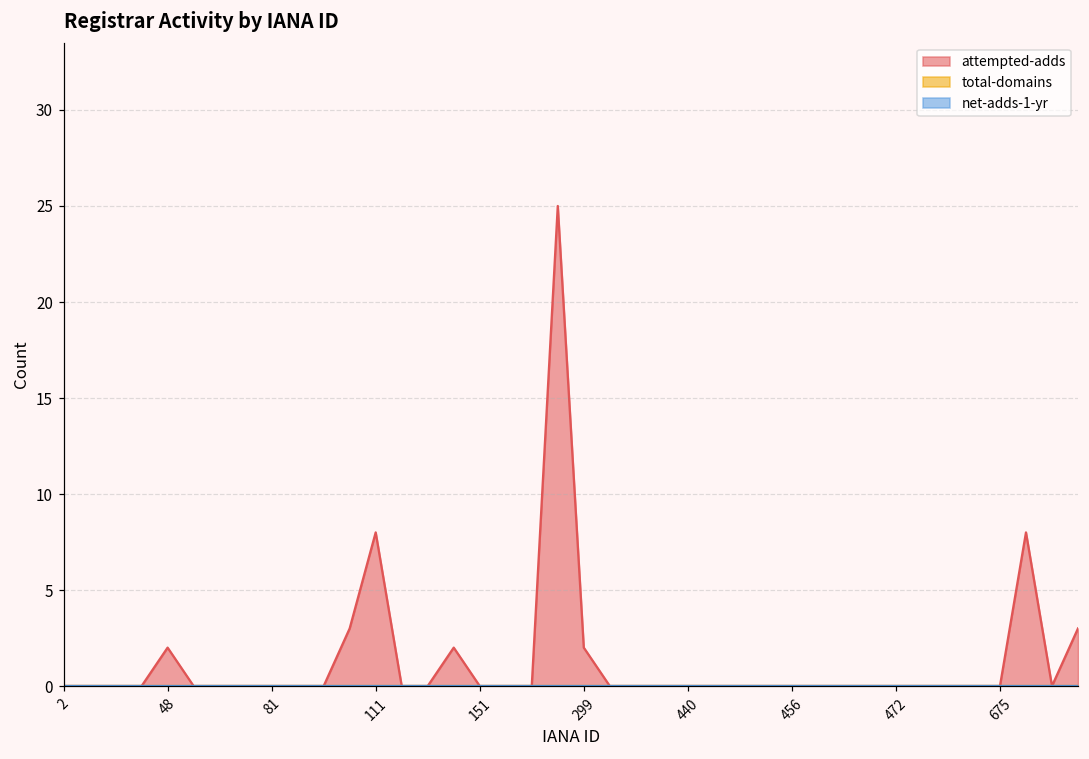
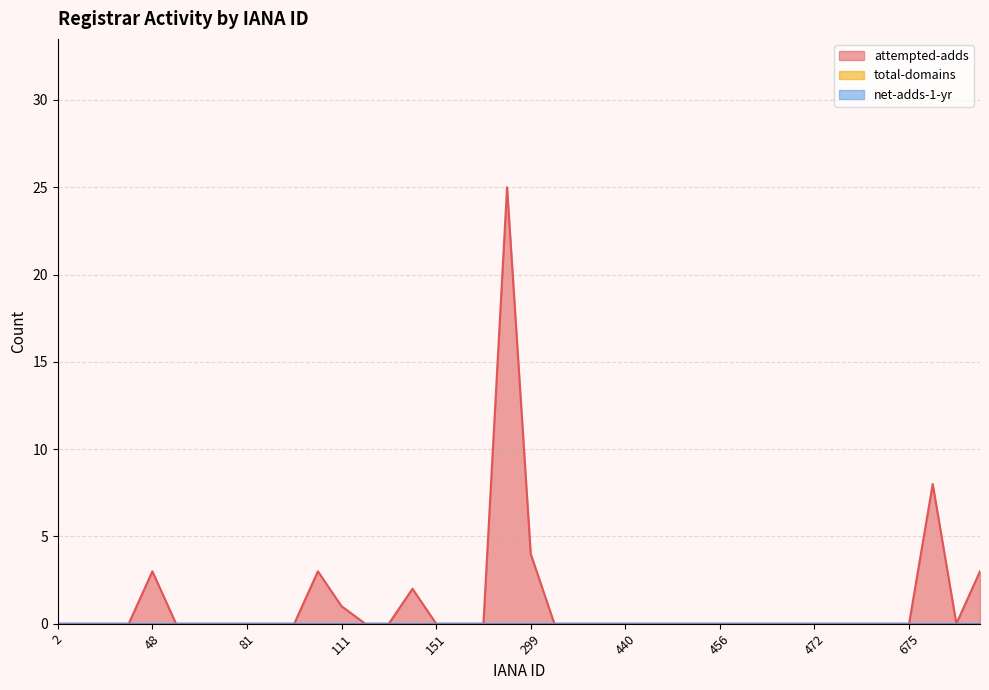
attempted-adds, 48: 2 -> 3
attempted-adds, 111: 8 -> 1
attempted-adds, 299: 2 -> 4
